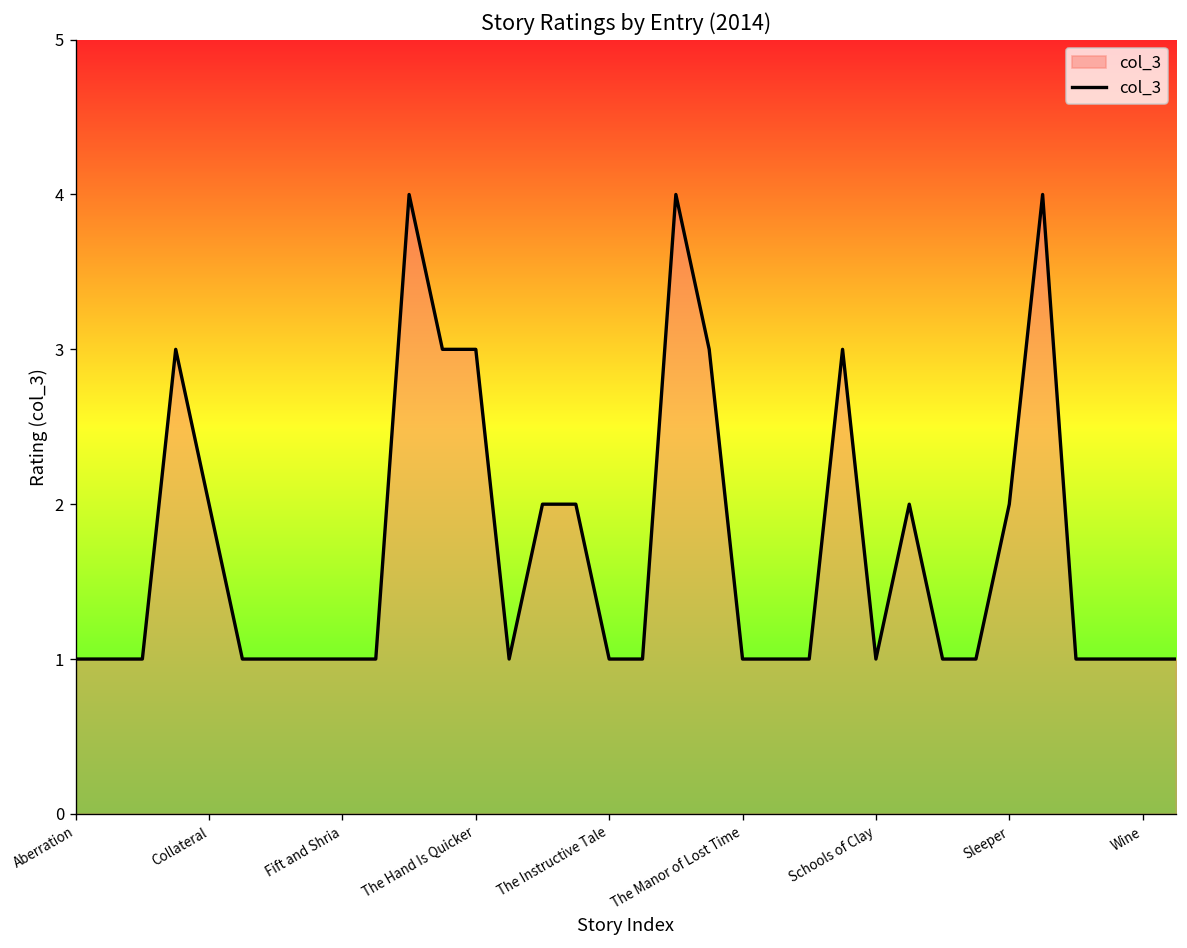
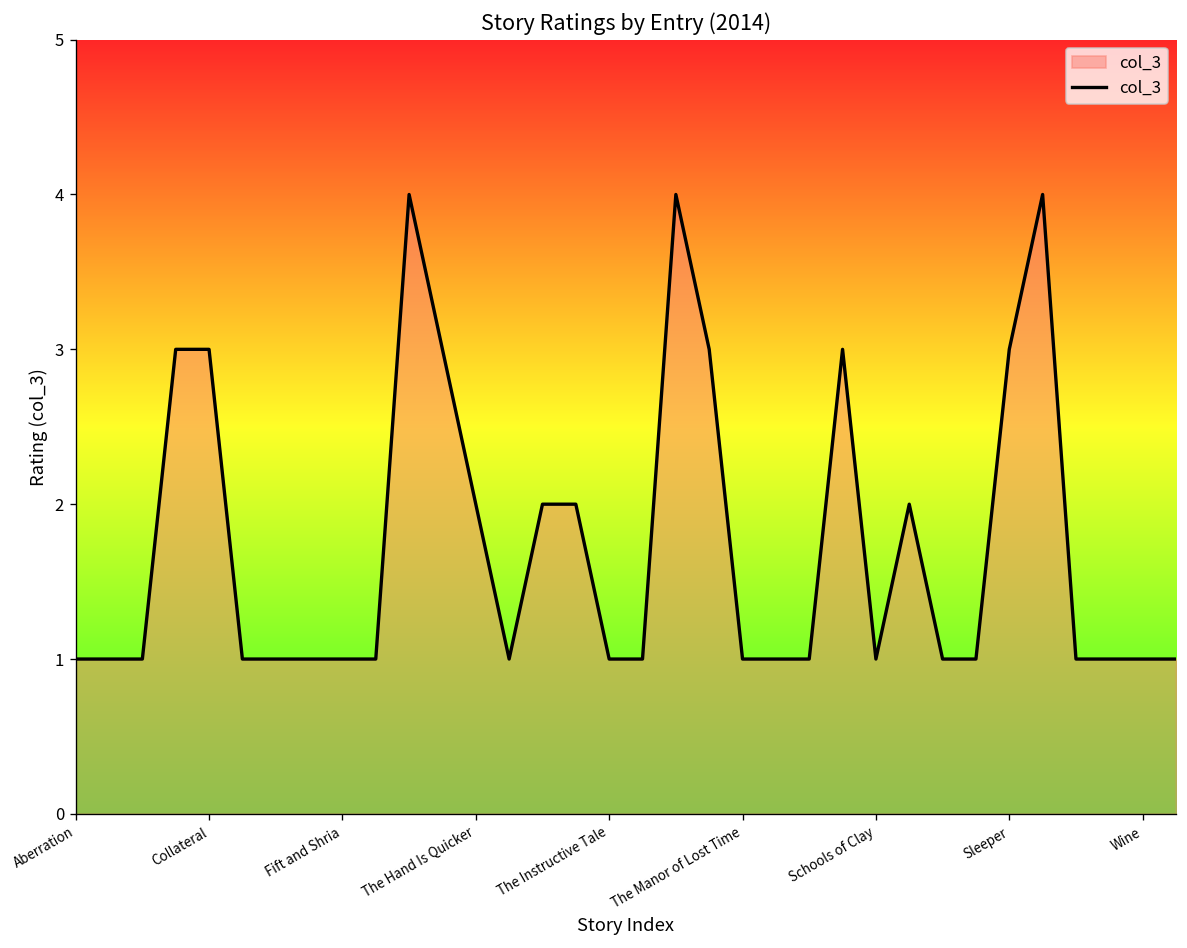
Collateral: 2 -> 3
The Hand Is Quicker: 3 -> 2
Sleeper: 2 -> 3
